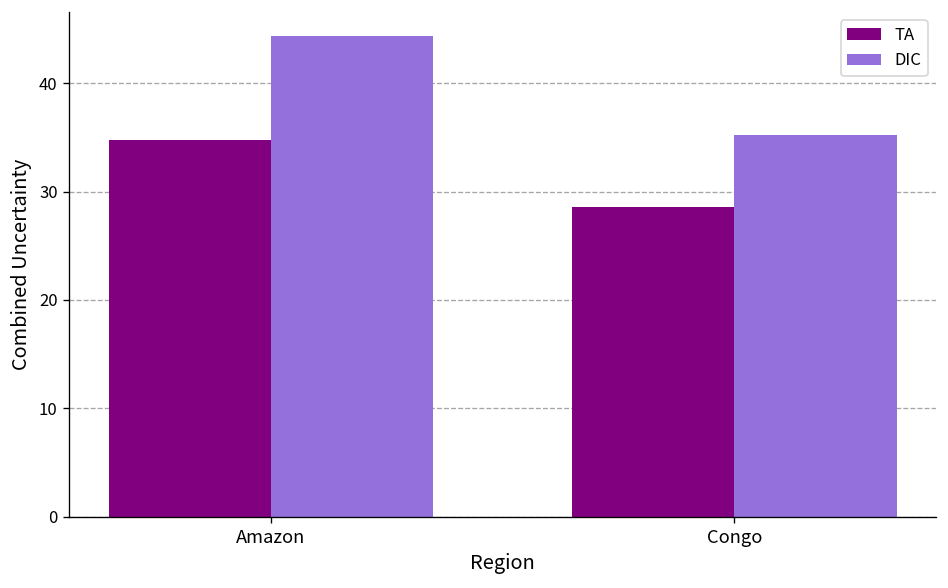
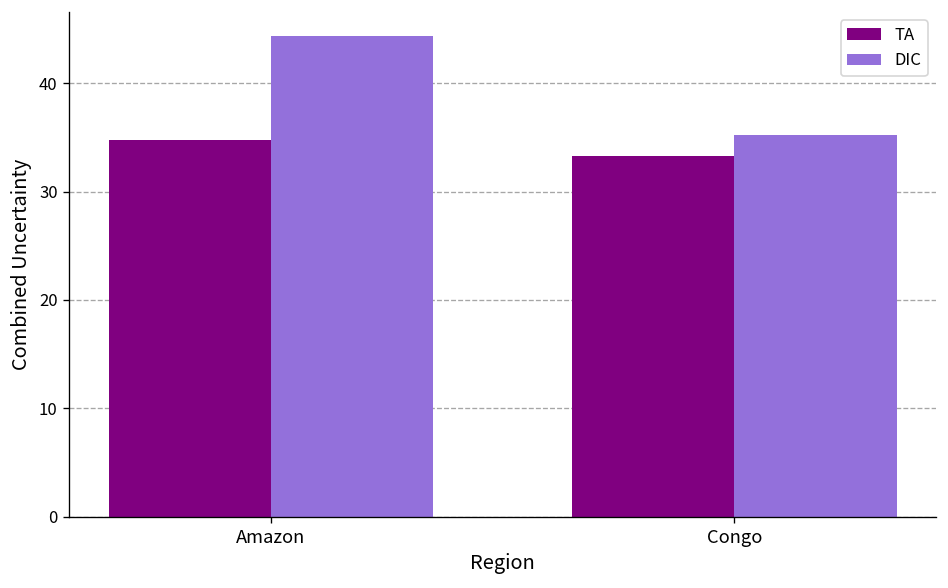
TA, Congo: 29 -> 33
